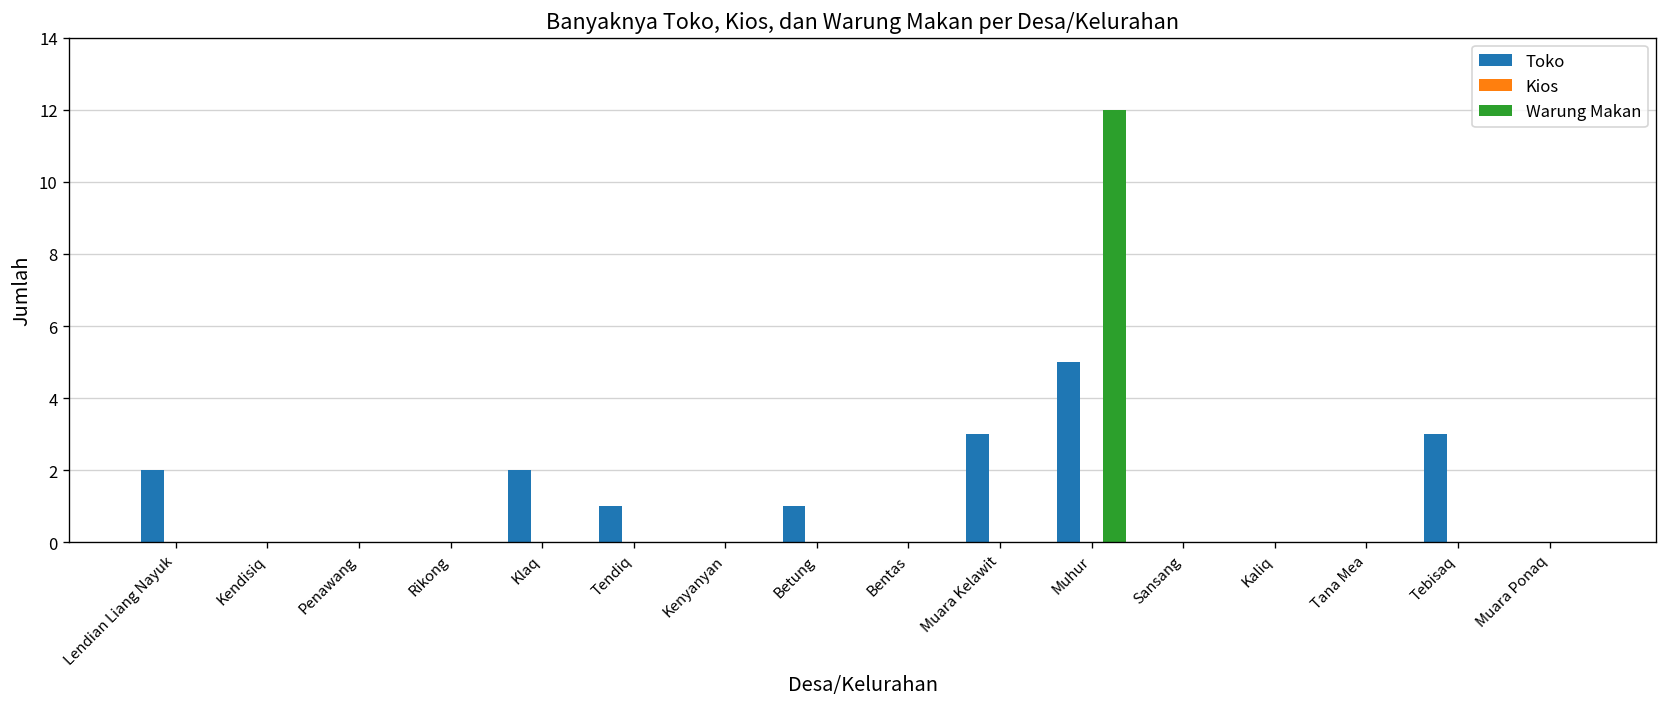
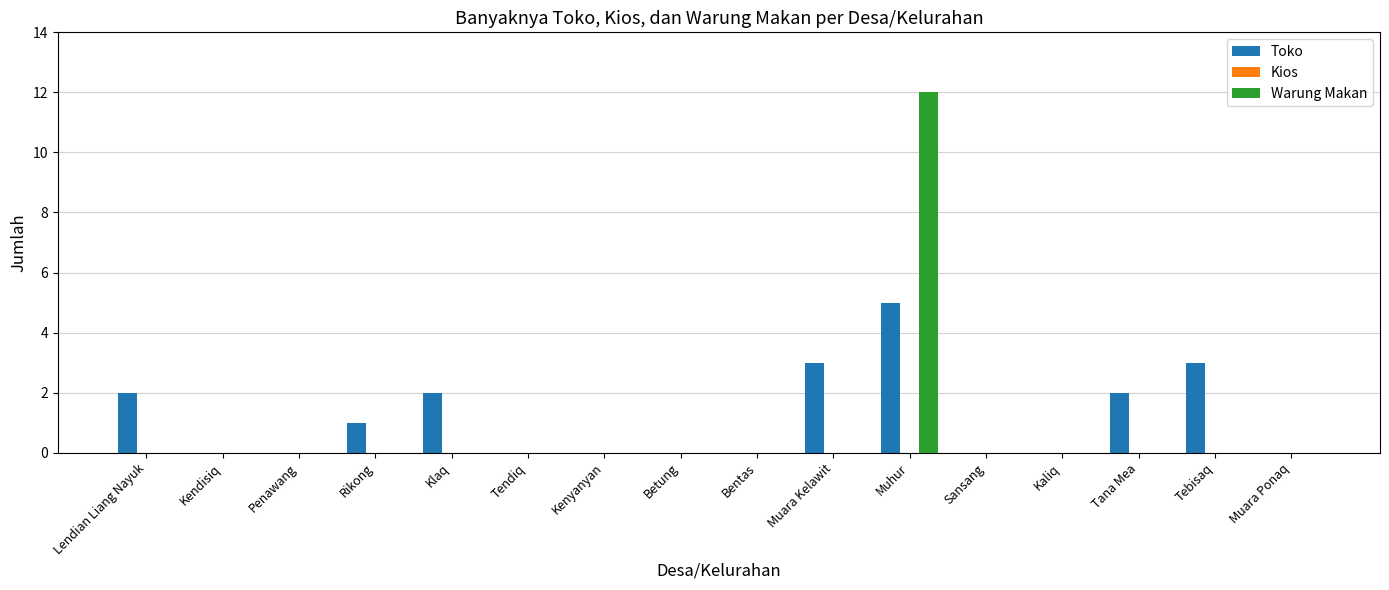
Toko, Rikong: 0 -> 1
Toko, Tendiq: 1 -> 0
Toko, Betung: 1 -> 0
Toko, Tana Mea: 0 -> 2
